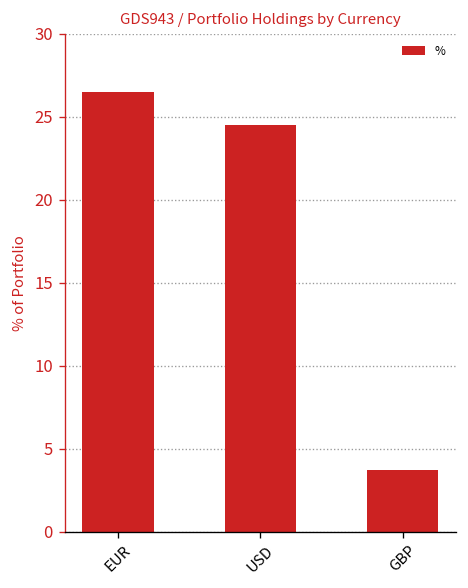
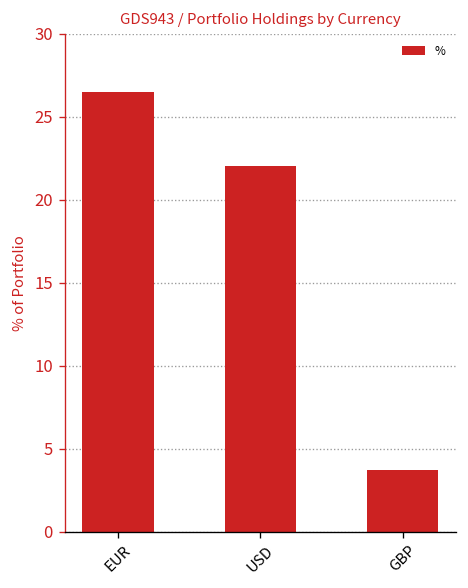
USD: 24.5 -> 22.0
